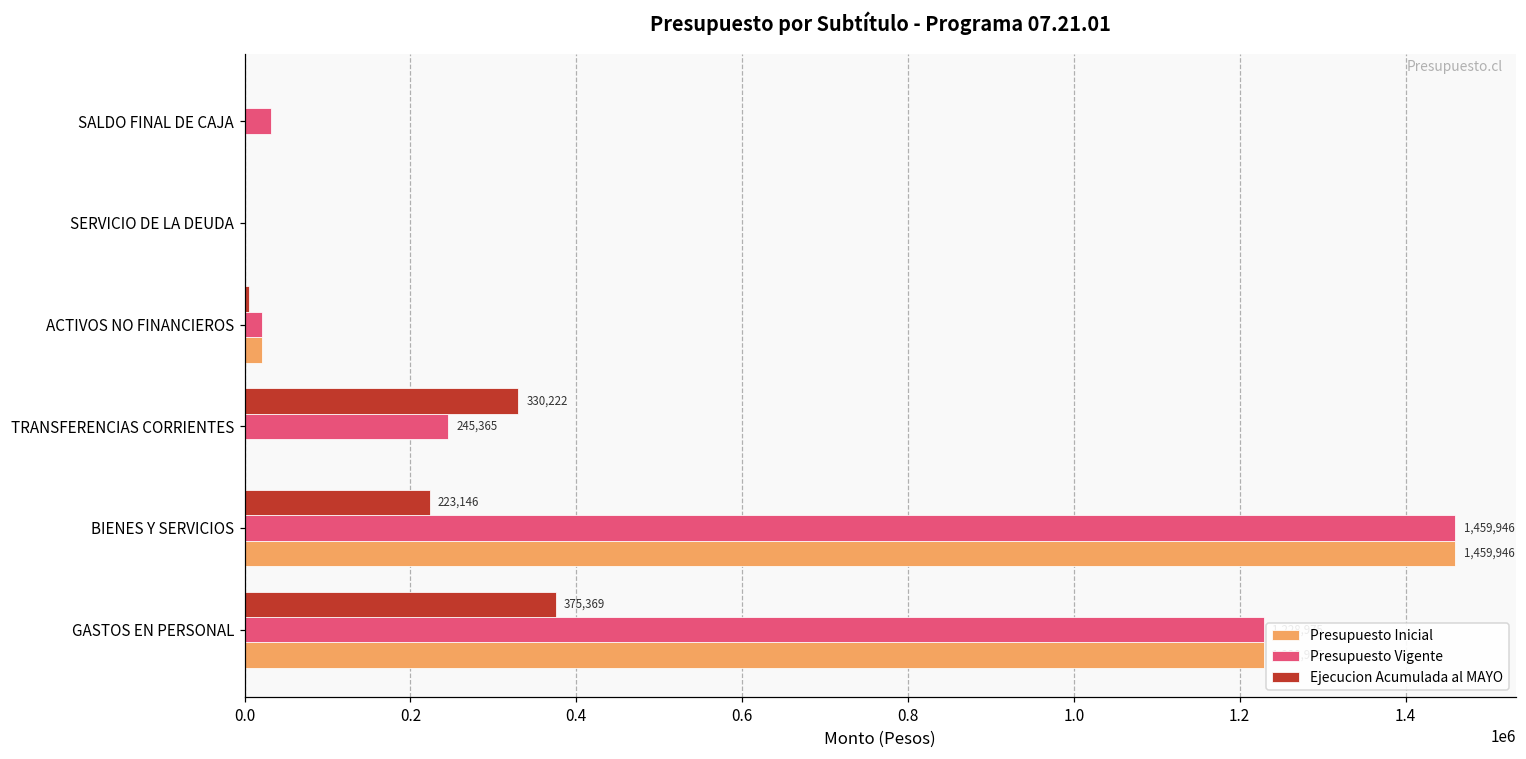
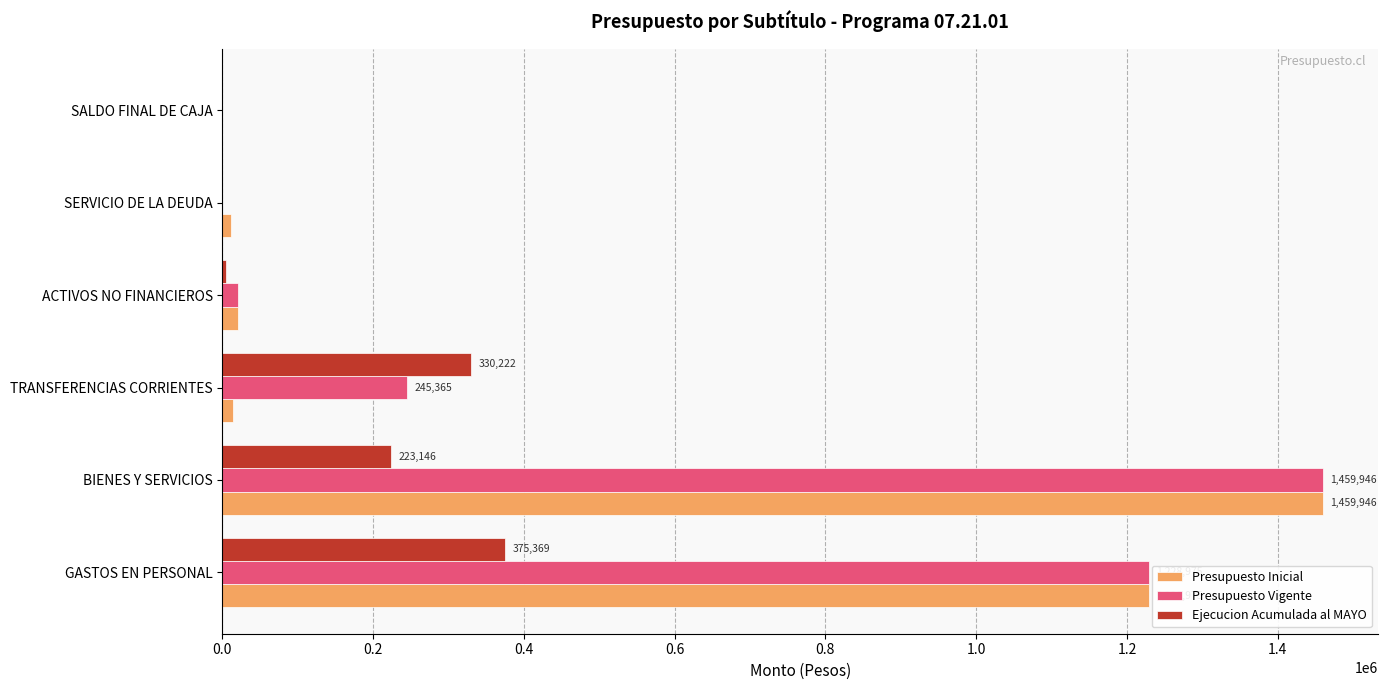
Presupuesto Vigente, SALDO FINAL DE CAJA: 30000 -> 0
Presupuesto Inicial, SERVICIO DE LA DEUDA: 0 -> 10000
Presupuesto Inicial, TRANSFERENCIAS CORRIENTES: 0 -> 10000
